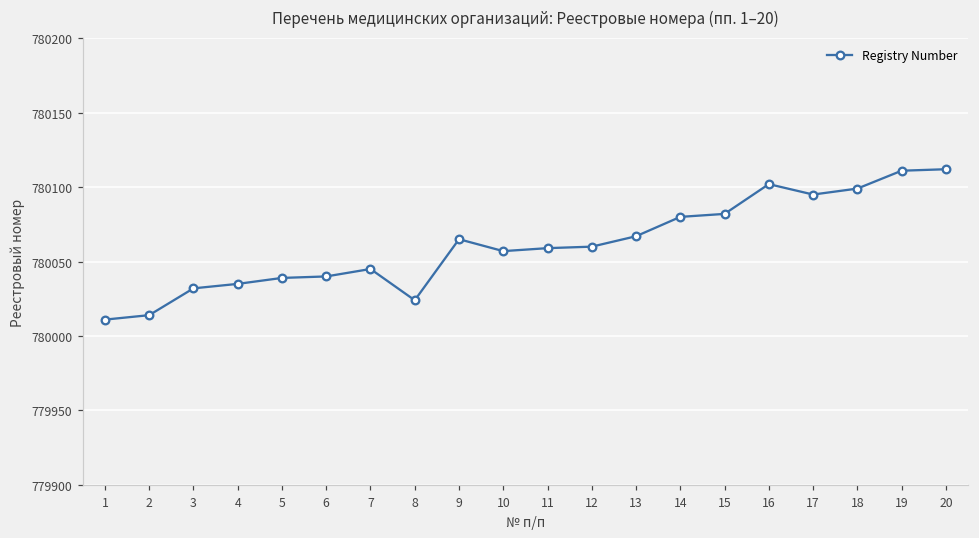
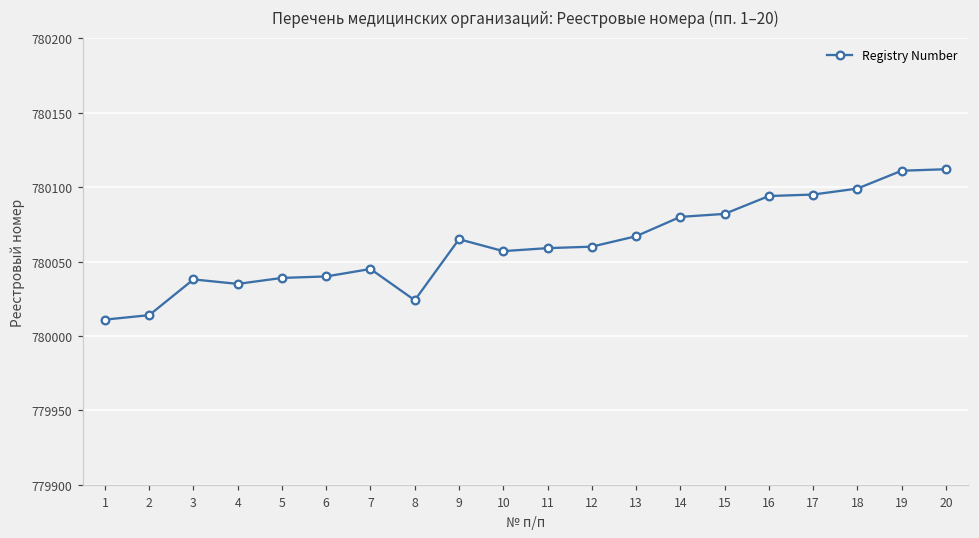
3: 780032 -> 780038
16: 780102 -> 780094
